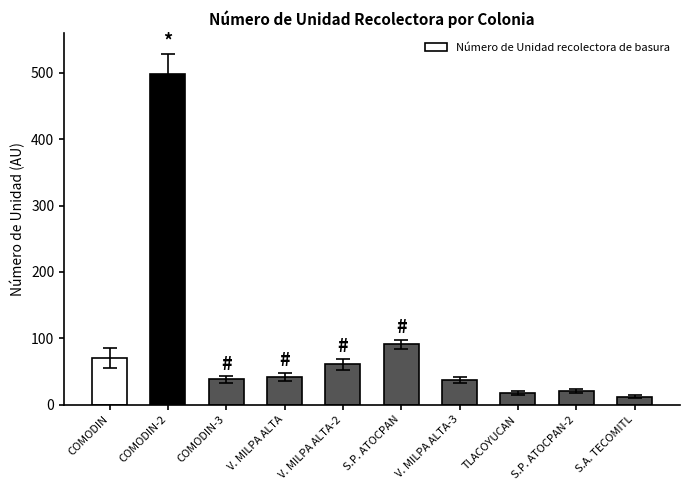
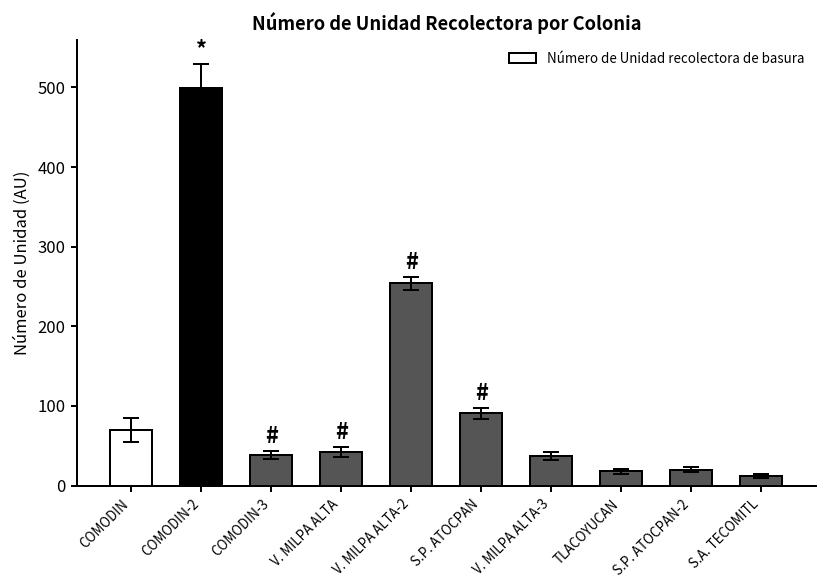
Número de Unidad recolectora de basura, V. MILPA ALTA-2: 60 -> 250
